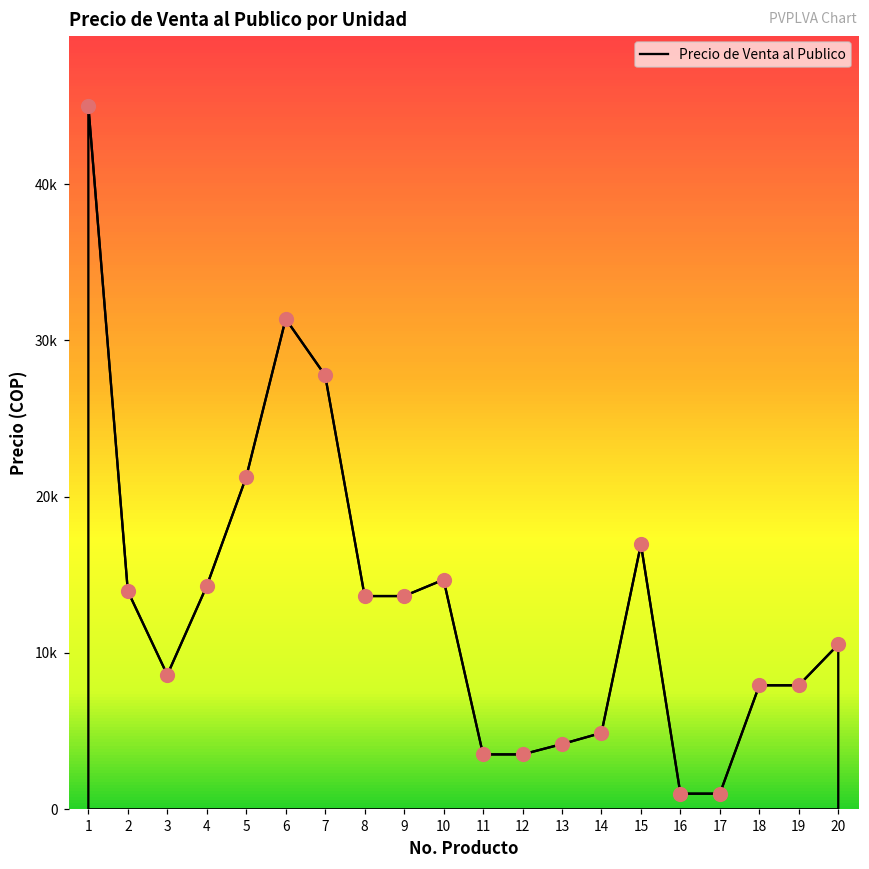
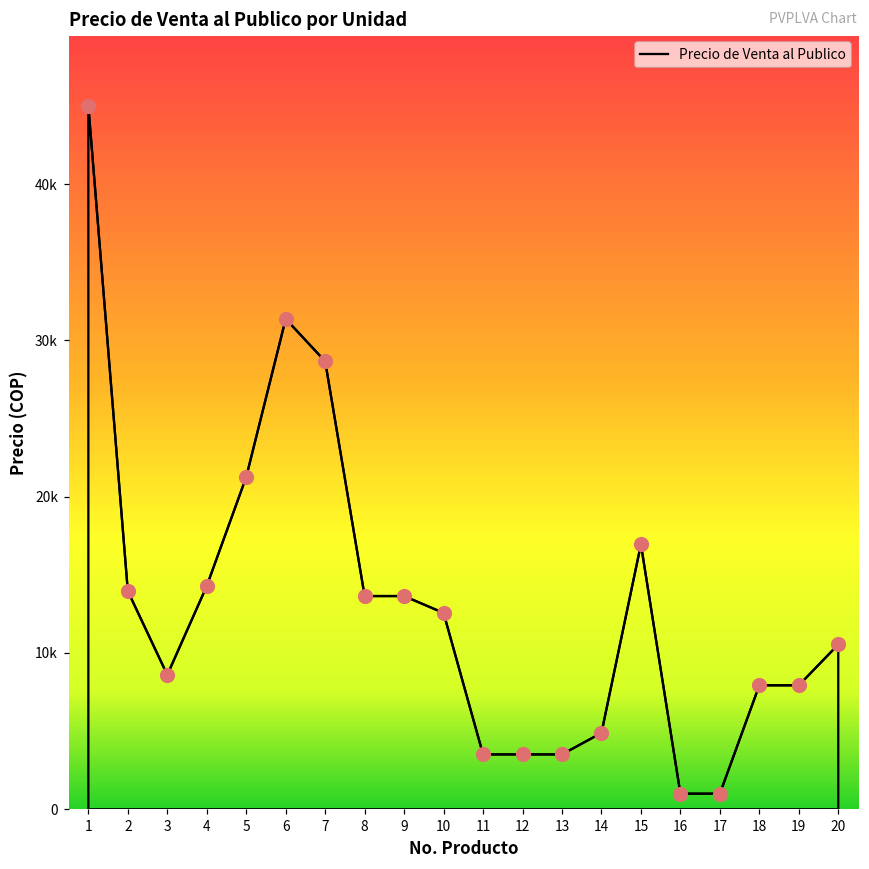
7: 27800 -> 28700
10: 14700 -> 12600
13: 4200 -> 3500
